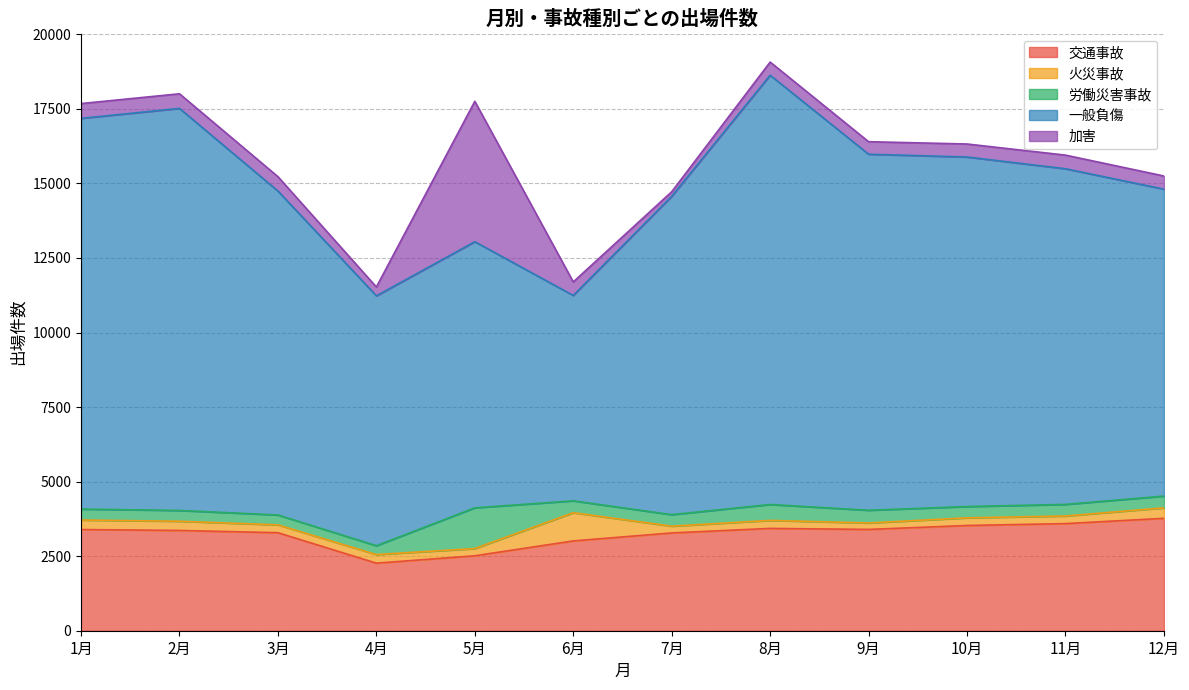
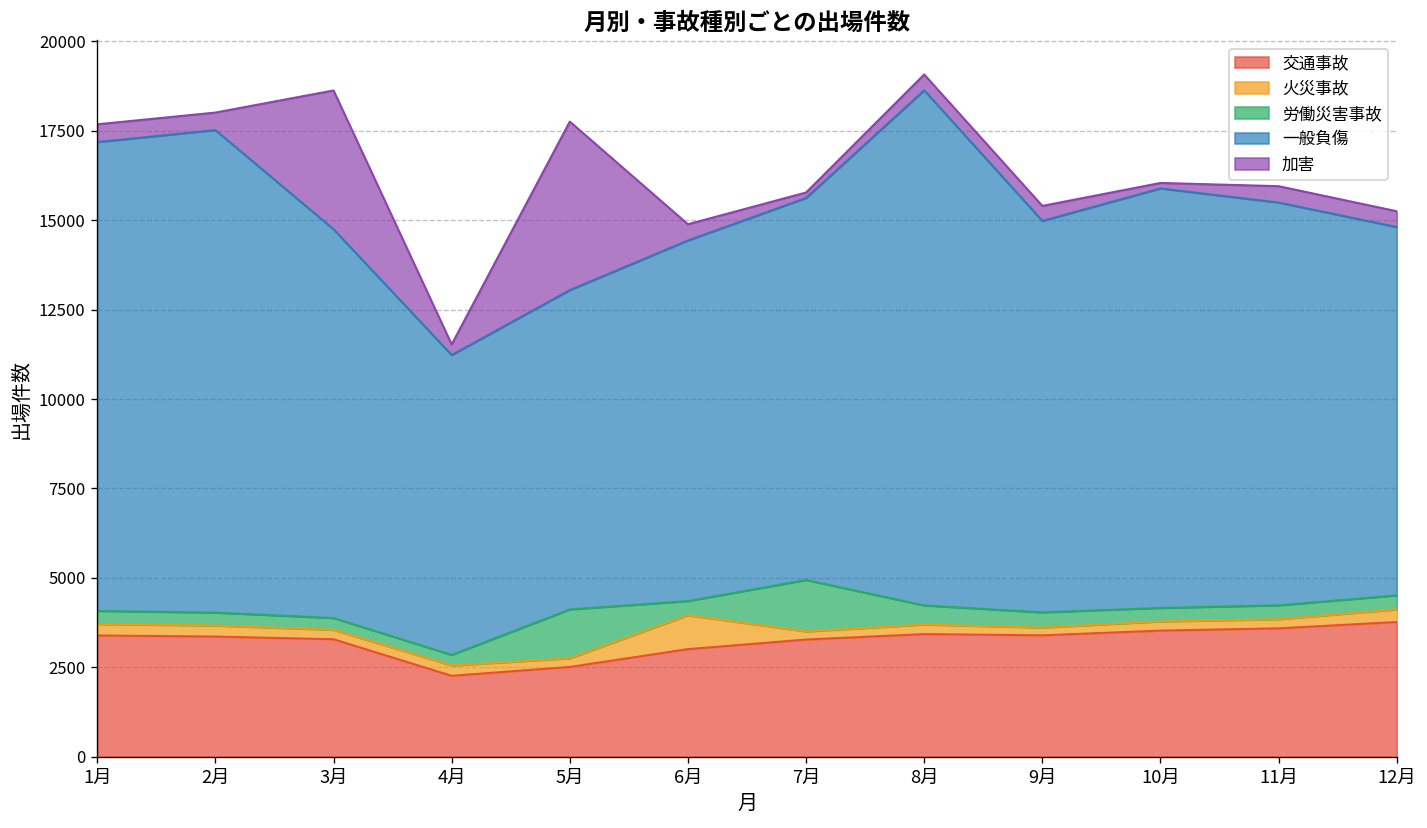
加害, 3月: 500 -> 3900
一般負傷, 6月: 6900 -> 10100
労働災害事故, 7月: 400 -> 1400
一般負傷, 9月: 11900 -> 10900
加害, 10月: 400 -> 200
